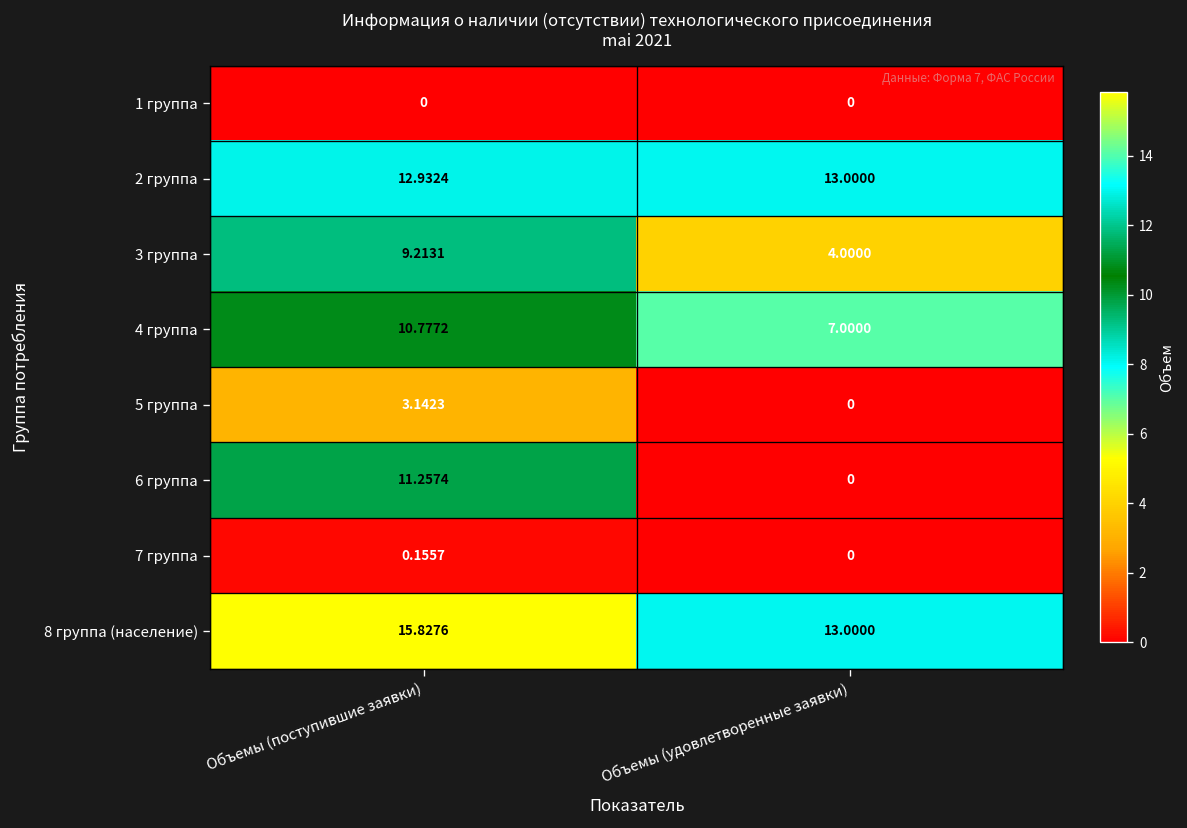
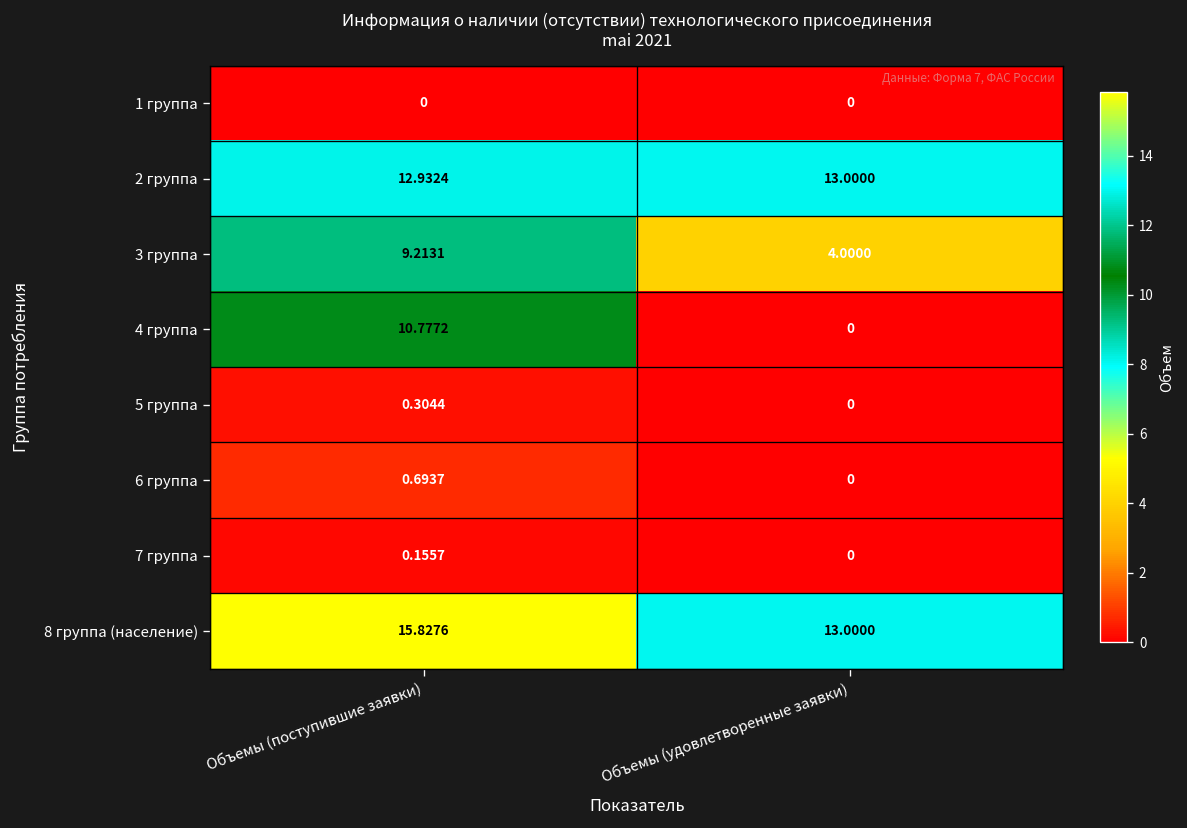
4 группа, Объемы (удовлетворенные заявки): 7.0000 -> 0
5 группа, Объемы (поступившие заявки): 3.1423 -> 0.3044
6 группа, Объемы (поступившие заявки): 11.2574 -> 0.6937
